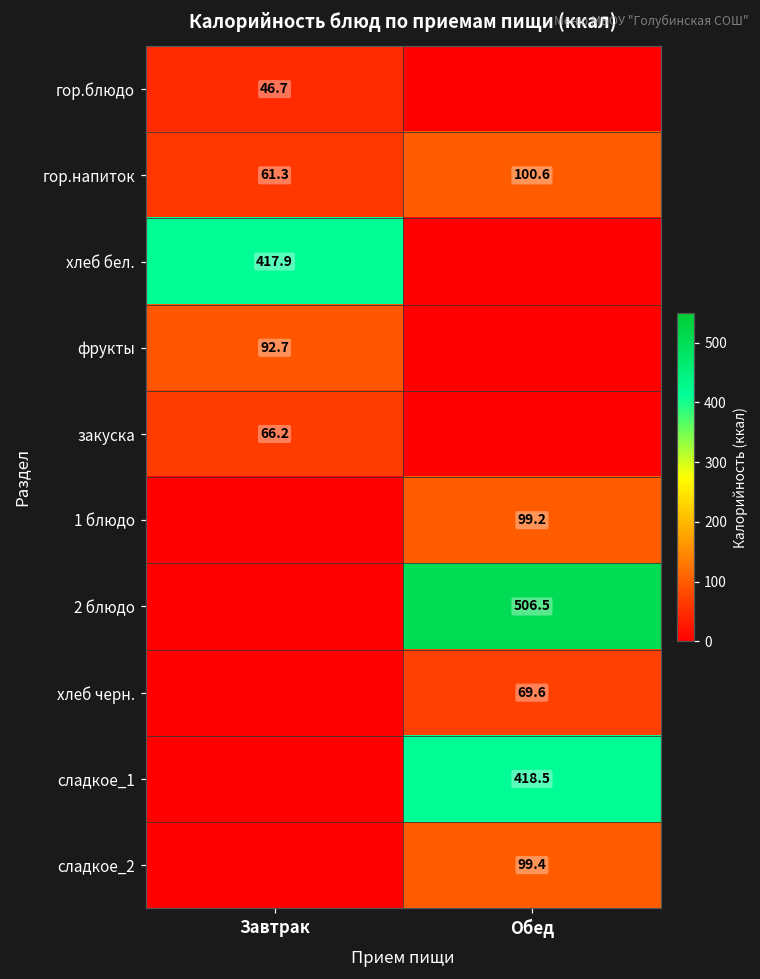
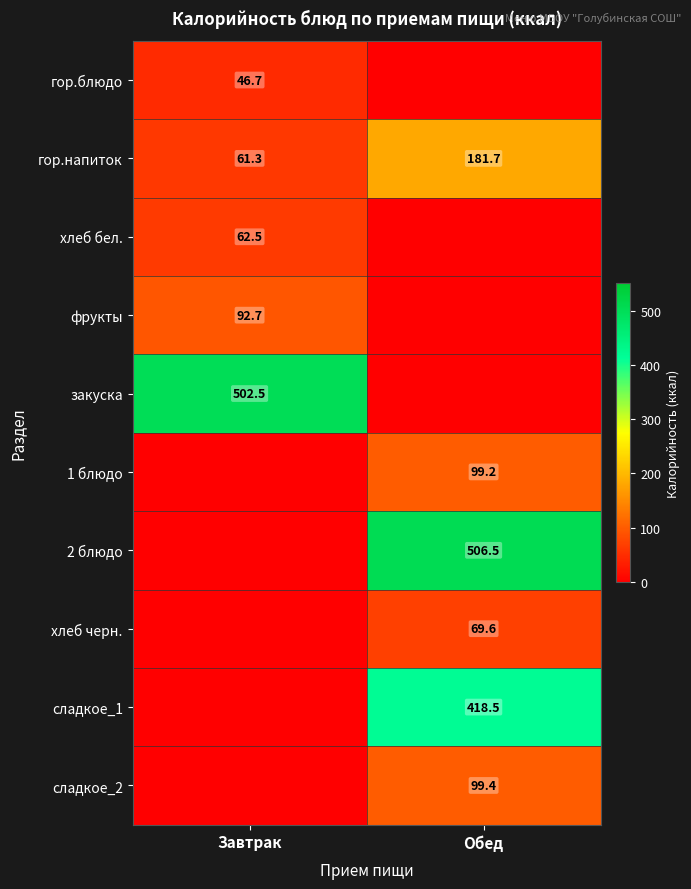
гор.напиток, Обед: 100.6 -> 181.7
хлеб бел., Завтрак: 417.9 -> 62.5
закуска, Завтрак: 66.2 -> 502.5
